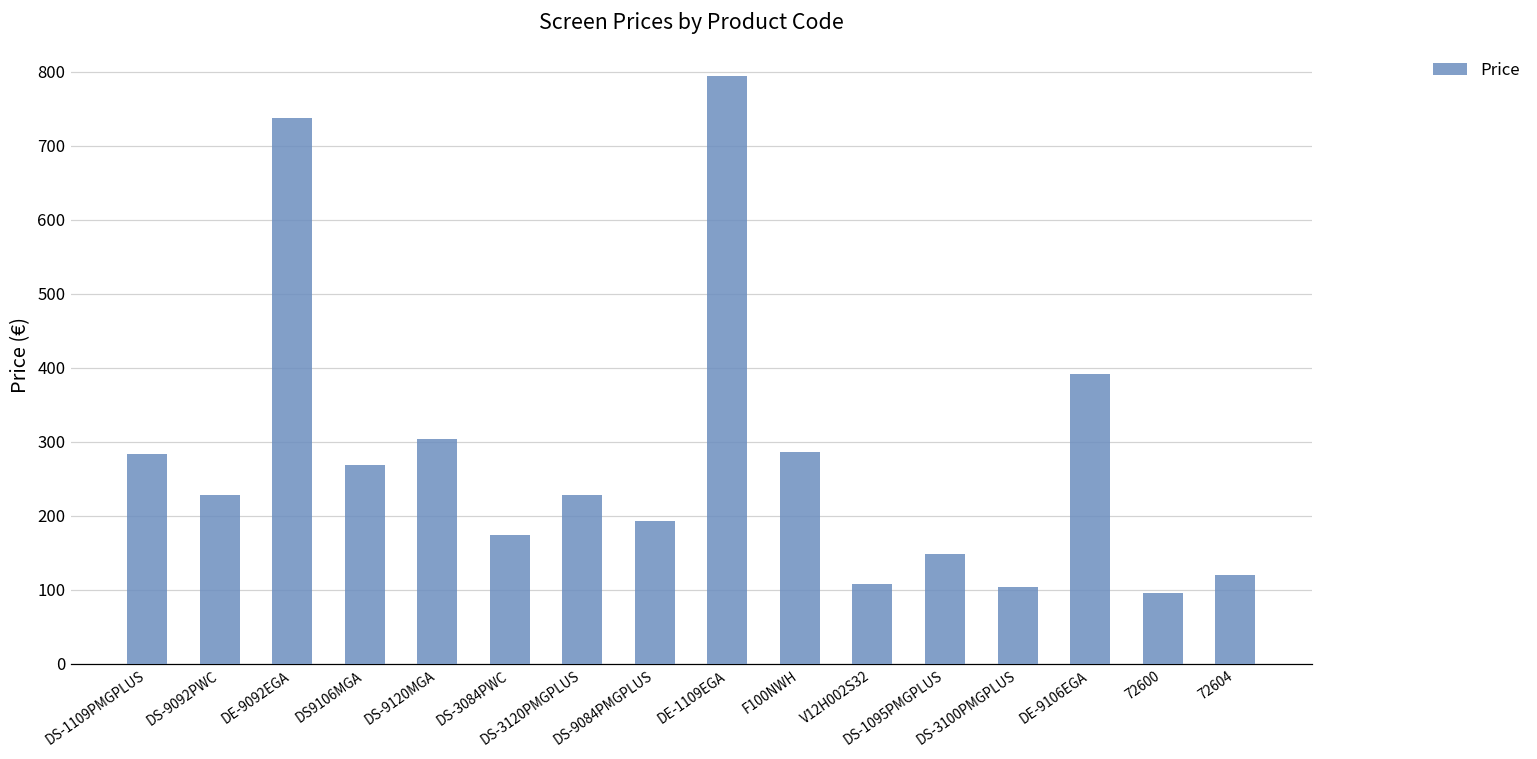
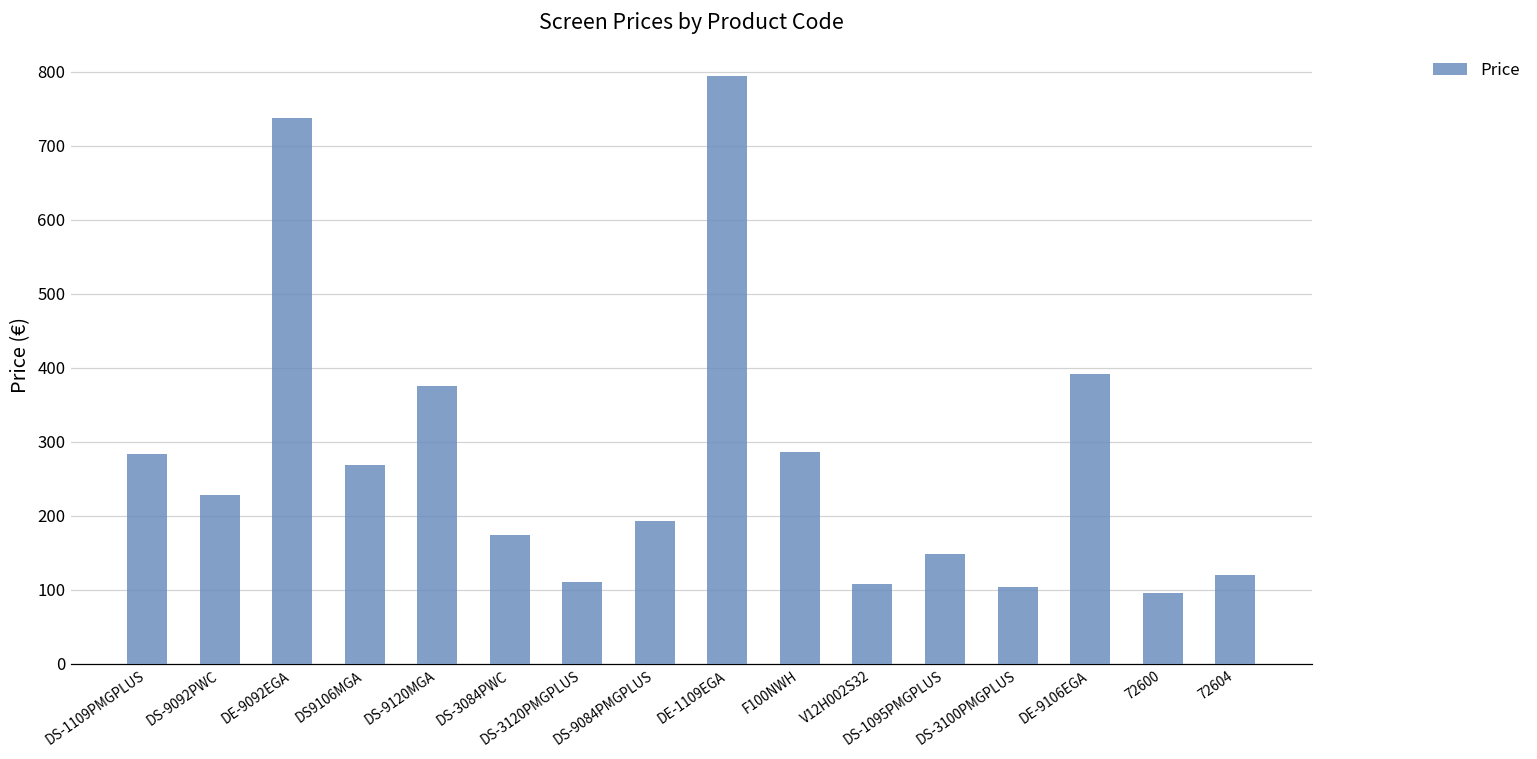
DS-9120MGA: 300 -> 380
DS-3120PMGPLUS: 230 -> 110
